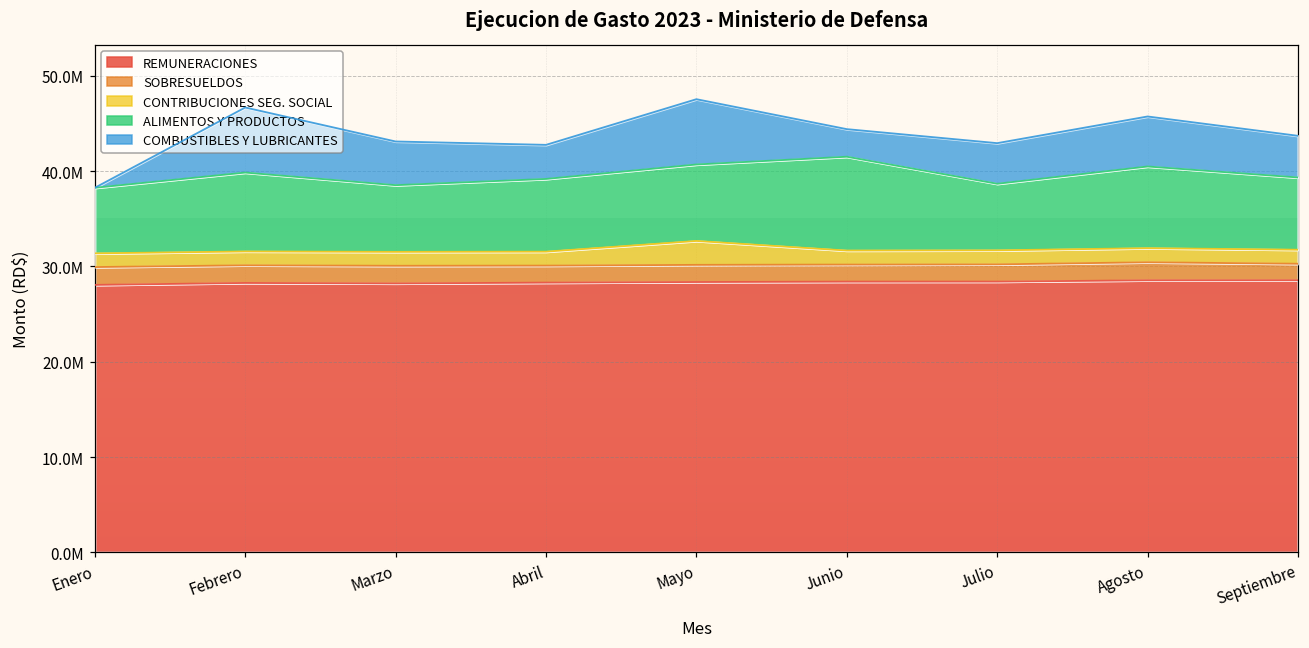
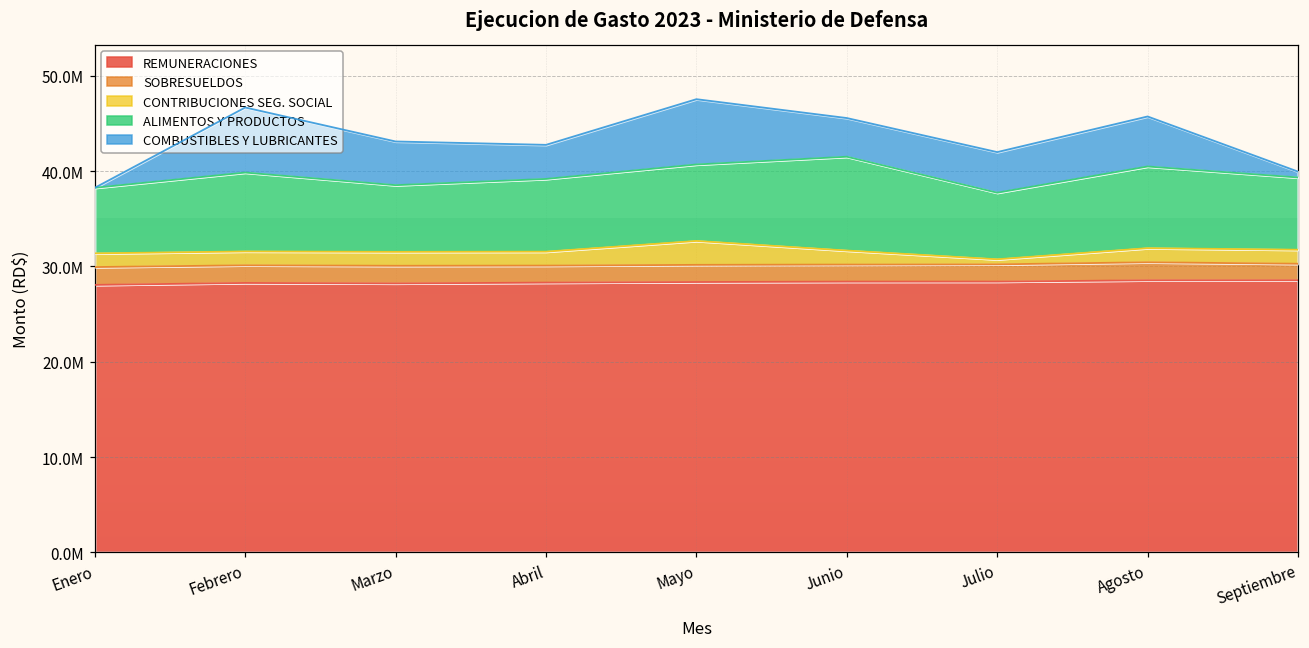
COMBUSTIBLES Y LUBRICANTES, Junio: 3000000 -> 4000000
CONTRIBUCIONES SEG. SOCIAL, Julio: 1500000 -> 500000
COMBUSTIBLES Y LUBRICANTES, Septiembre: 4000000 -> 1000000
